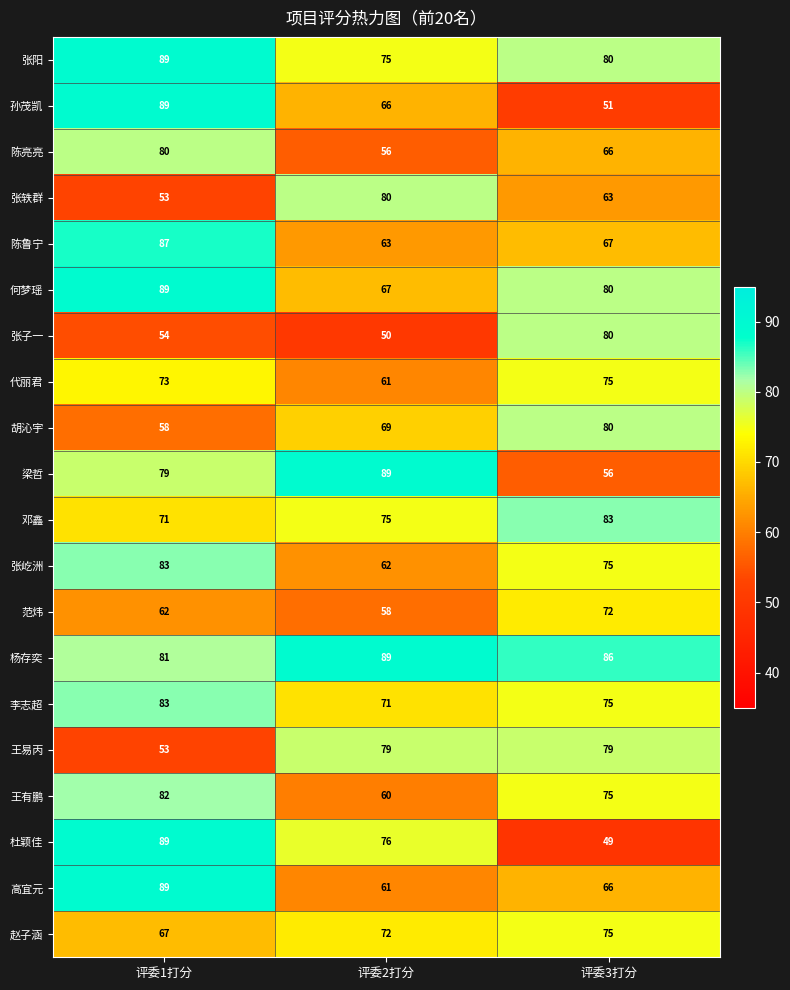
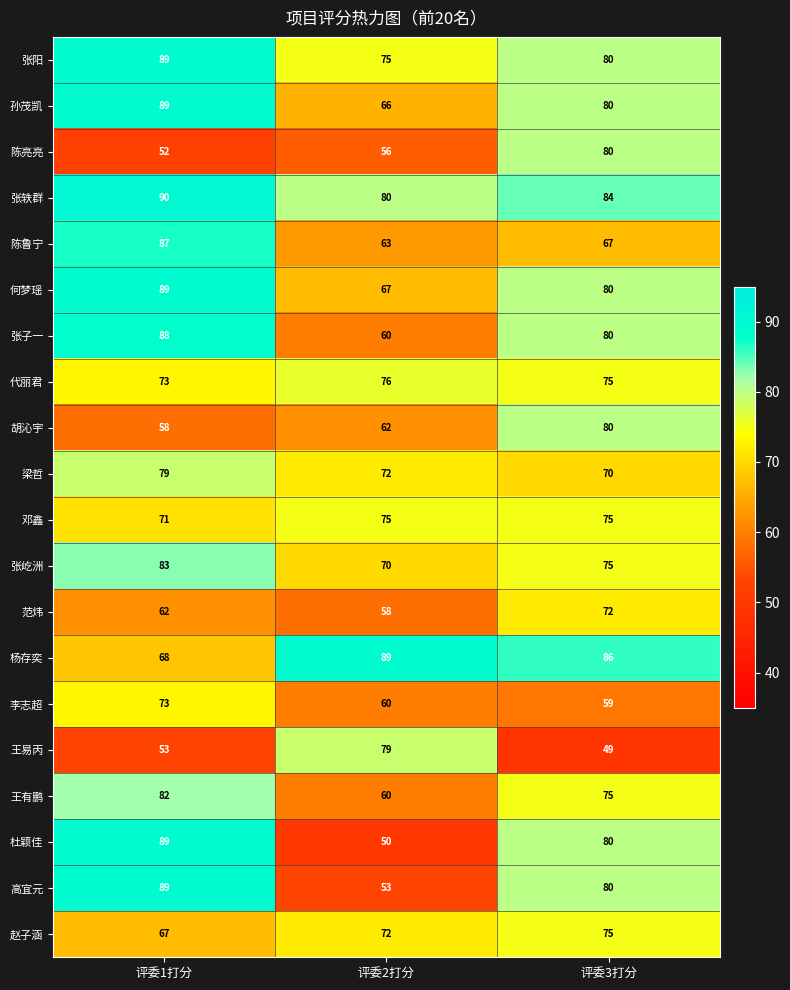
孙茂凯, 评委3打分: 51 -> 80
陈亮亮, 评委1打分: 80 -> 52
陈亮亮, 评委3打分: 66 -> 80
张轶群, 评委1打分: 53 -> 90
张轶群, 评委3打分: 63 -> 84
张子一, 评委1打分: 54 -> 88
张子一, 评委2打分: 50 -> 60
代丽君, 评委2打分: 61 -> 76
胡沁宇, 评委2打分: 69 -> 62
梁哲, 评委2打分: 89 -> 72
梁哲, 评委3打分: 56 -> 70
邓鑫, 评委3打分: 83 -> 75
张屹洲, 评委2打分: 62 -> 70
杨存奕, 评委1打分: 81 -> 68
李志超, 评委1打分: 83 -> 73
李志超, 评委2打分: 71 -> 60
李志超, 评委3打分: 75 -> 59
王易丙, 评委3打分: 79 -> 49
杜颖佳, 评委2打分: 76 -> 50
杜颖佳, 评委3打分: 49 -> 80
高宜元, 评委2打分: 61 -> 53
高宜元, 评委3打分: 66 -> 80
